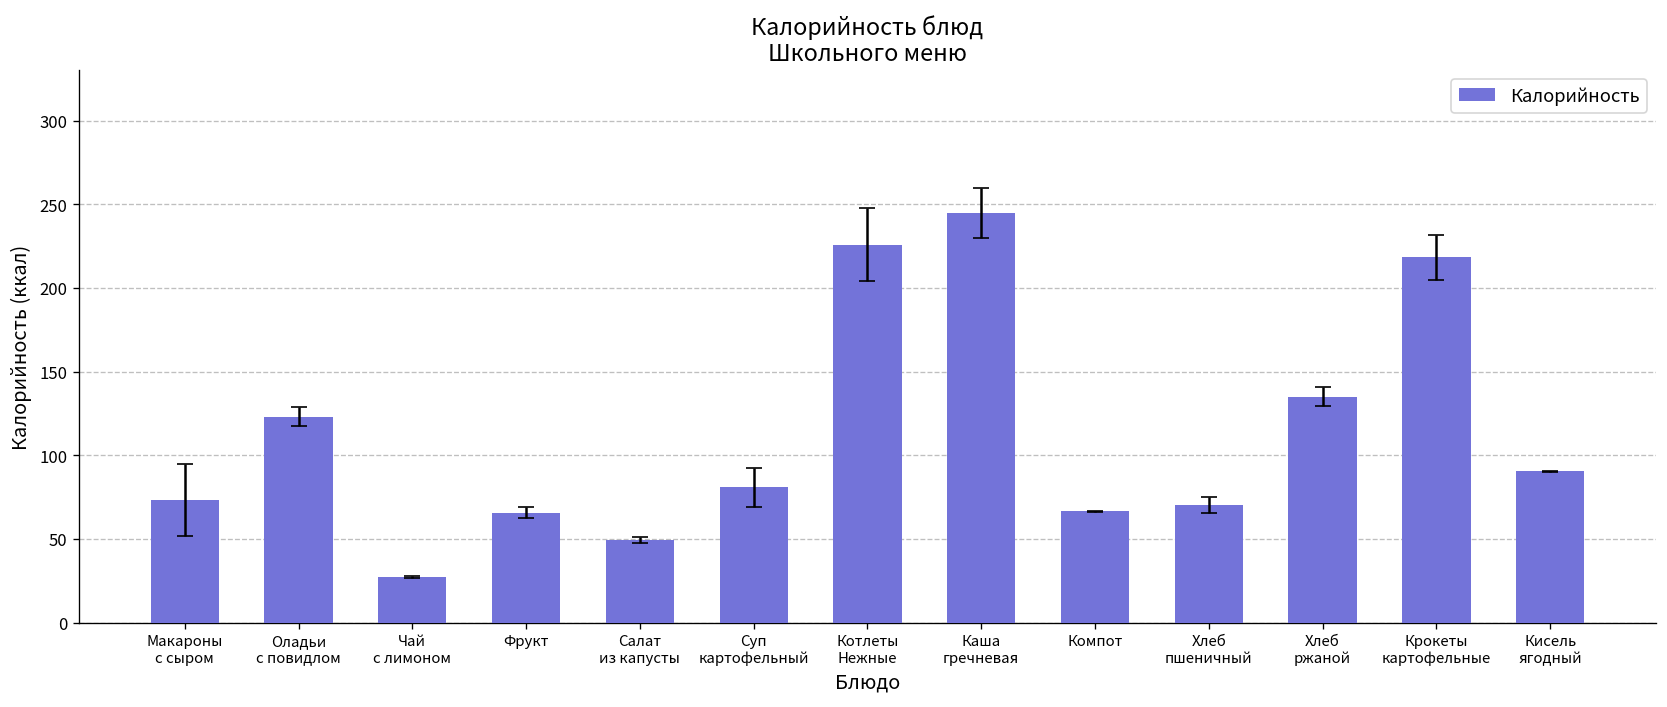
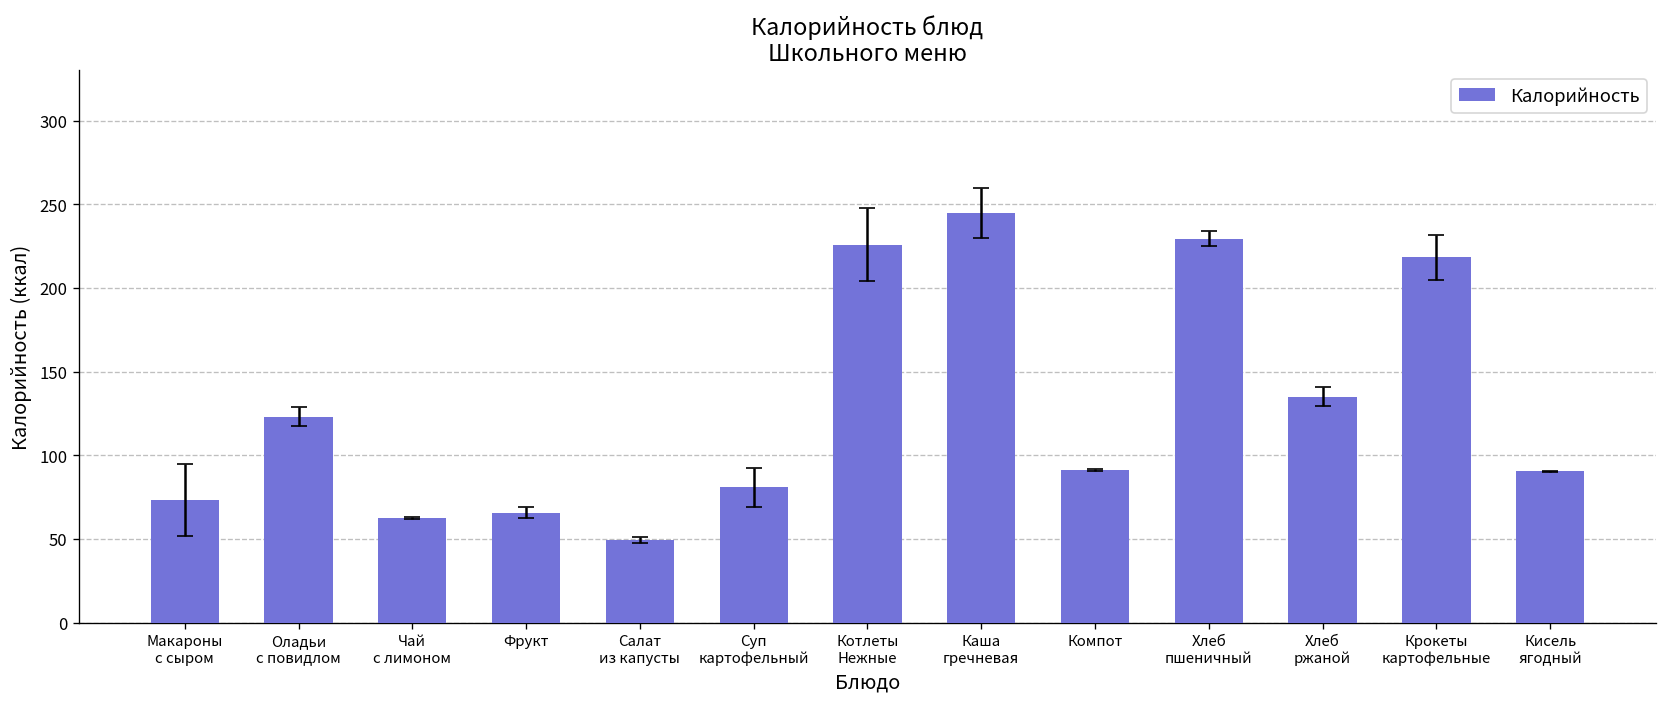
Калорийность, Чай с лимоном: 27 -> 62
Калорийность, Компот: 67 -> 91
Калорийность, Хлеб пшеничный: 70 -> 229
